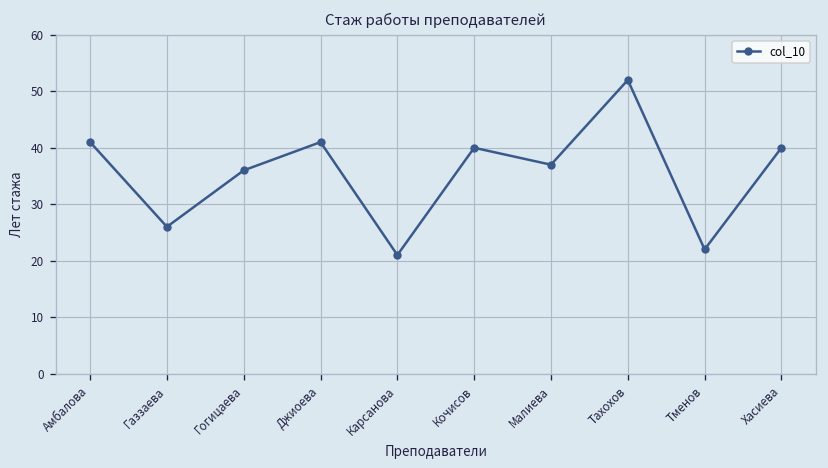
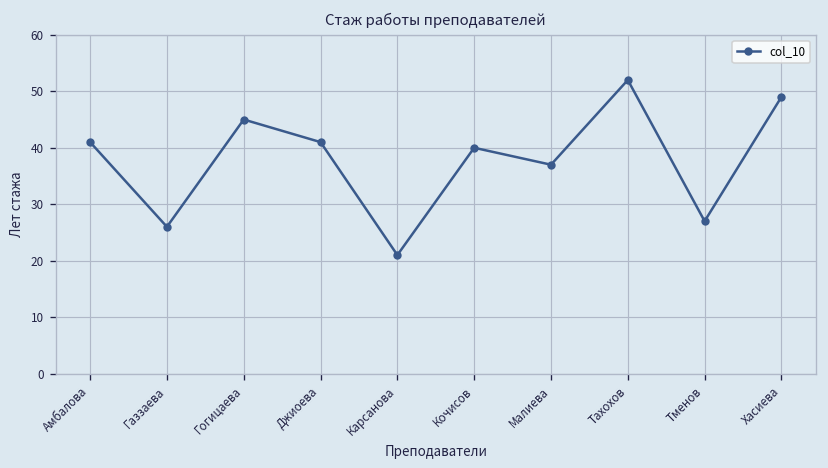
Гогицаева: 36 -> 45
Тменов: 22 -> 27
Хасиева: 40 -> 49
